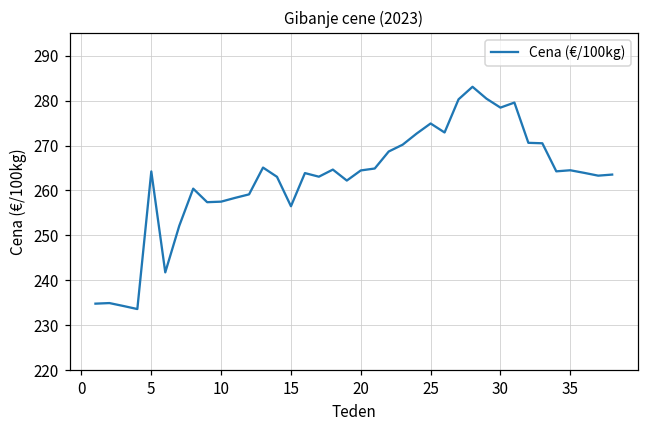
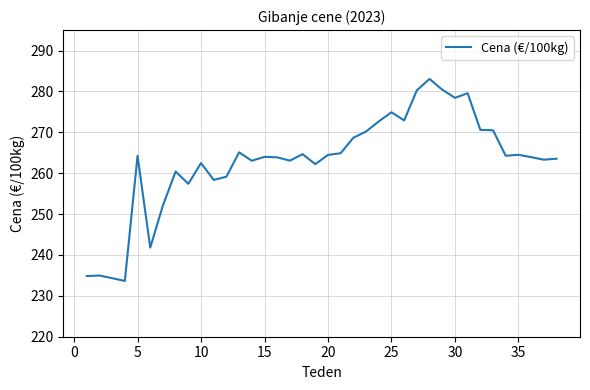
10: 258 -> 262
15: 257 -> 264
